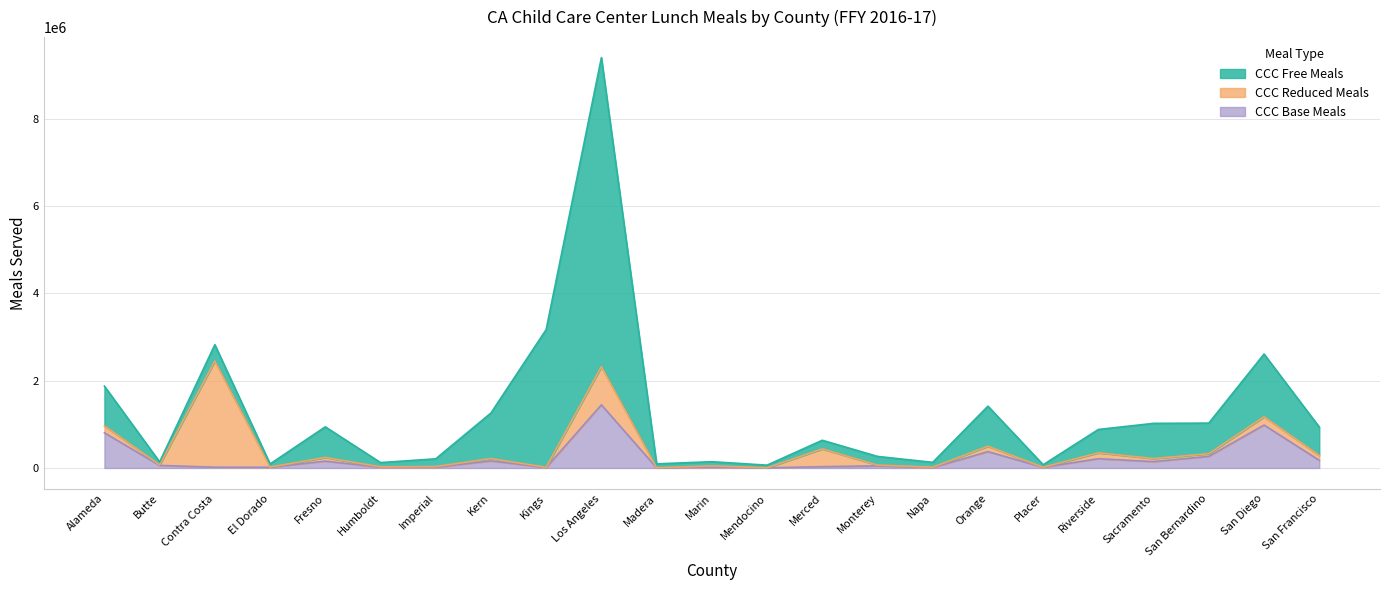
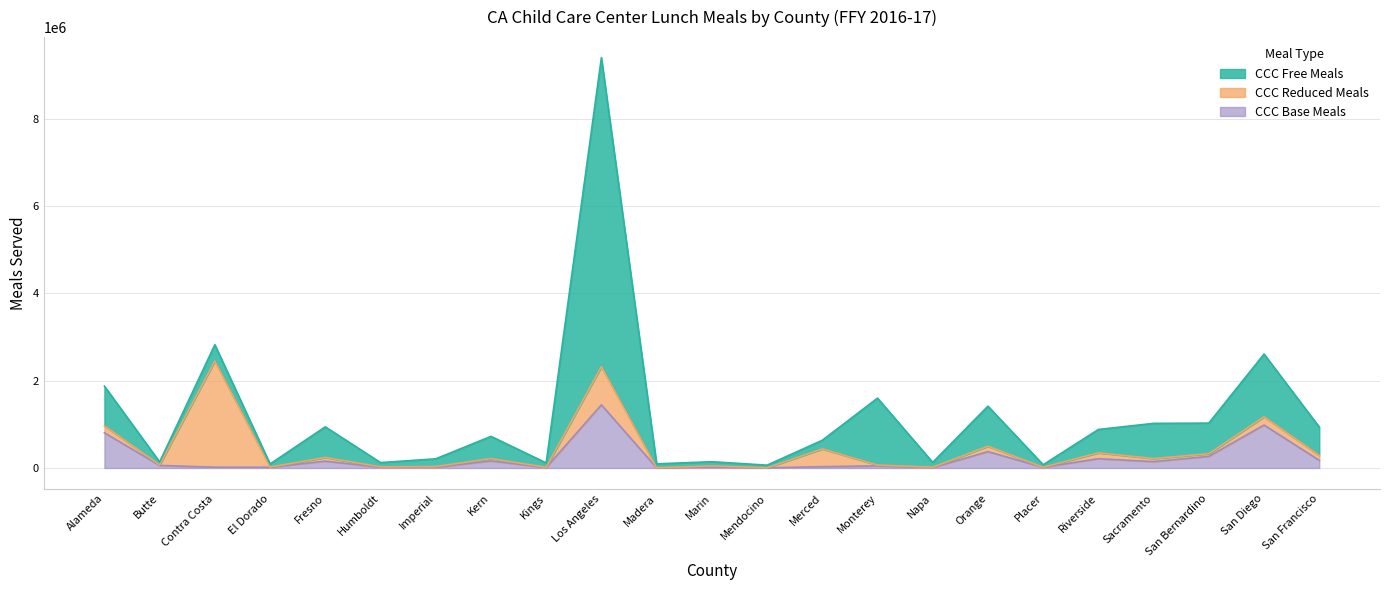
CCC Free Meals, Kern: 1000000 -> 500000
CCC Free Meals, Kings: 3200000 -> 100000
CCC Free Meals, Monterey: 200000 -> 1500000
